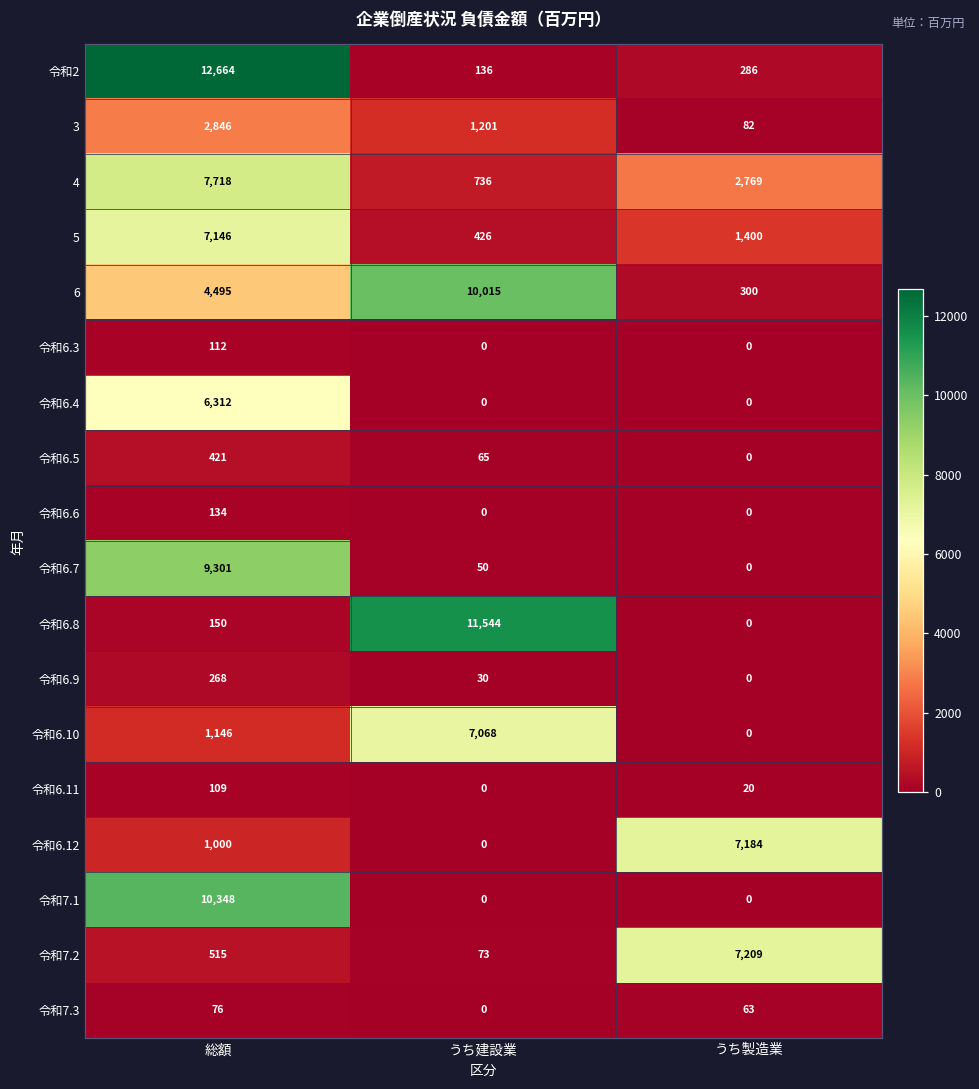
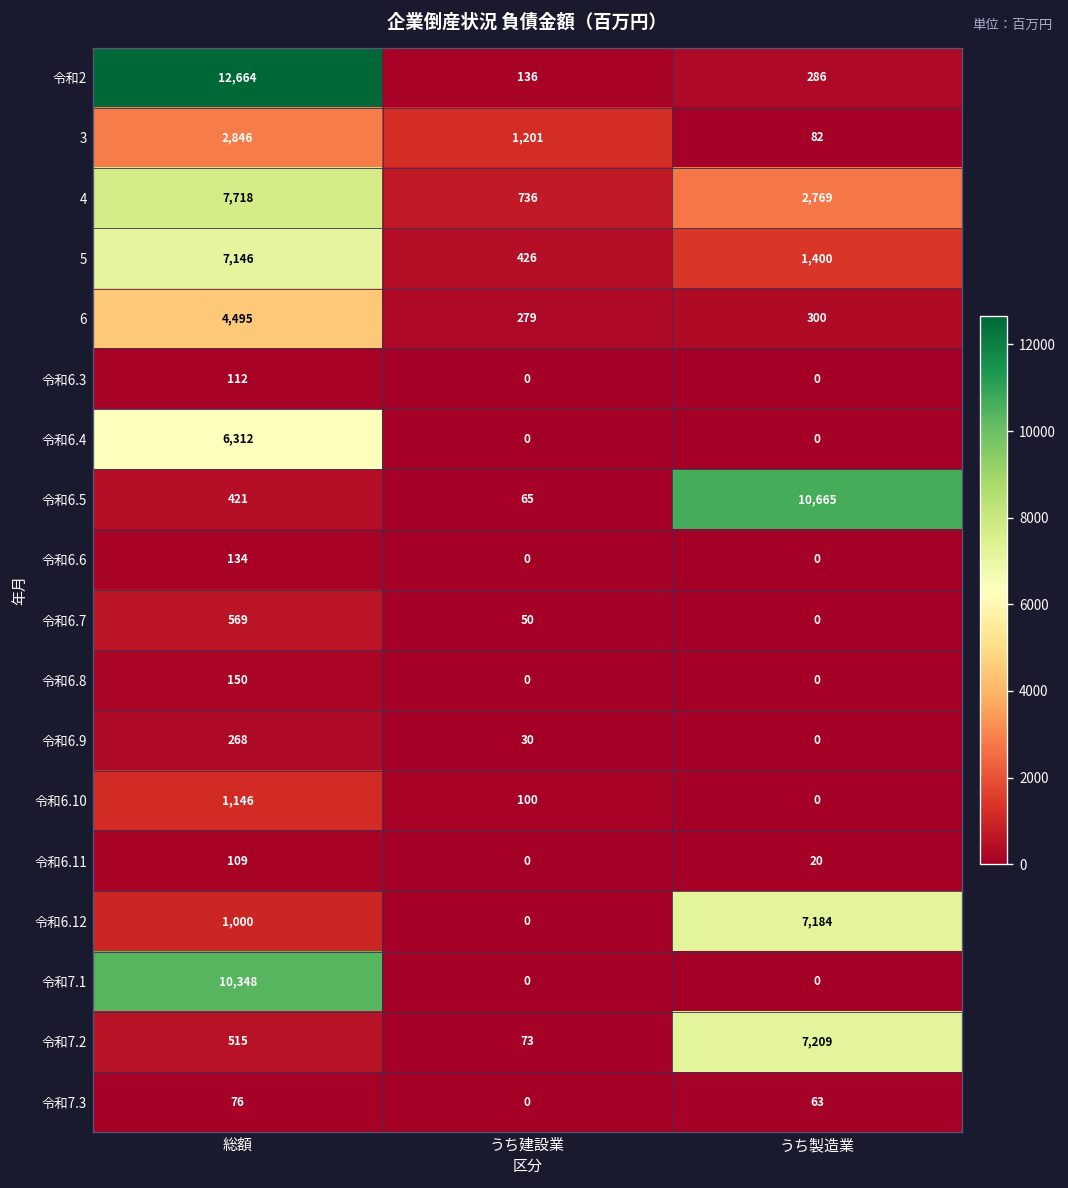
6, うち建設業: 10,015 -> 279
令和6.5, うち製造業: 0 -> 10,665
令和6.7, 総額: 9,301 -> 569
令和6.8, うち建設業: 11,544 -> 0
令和6.10, うち建設業: 7,068 -> 100
